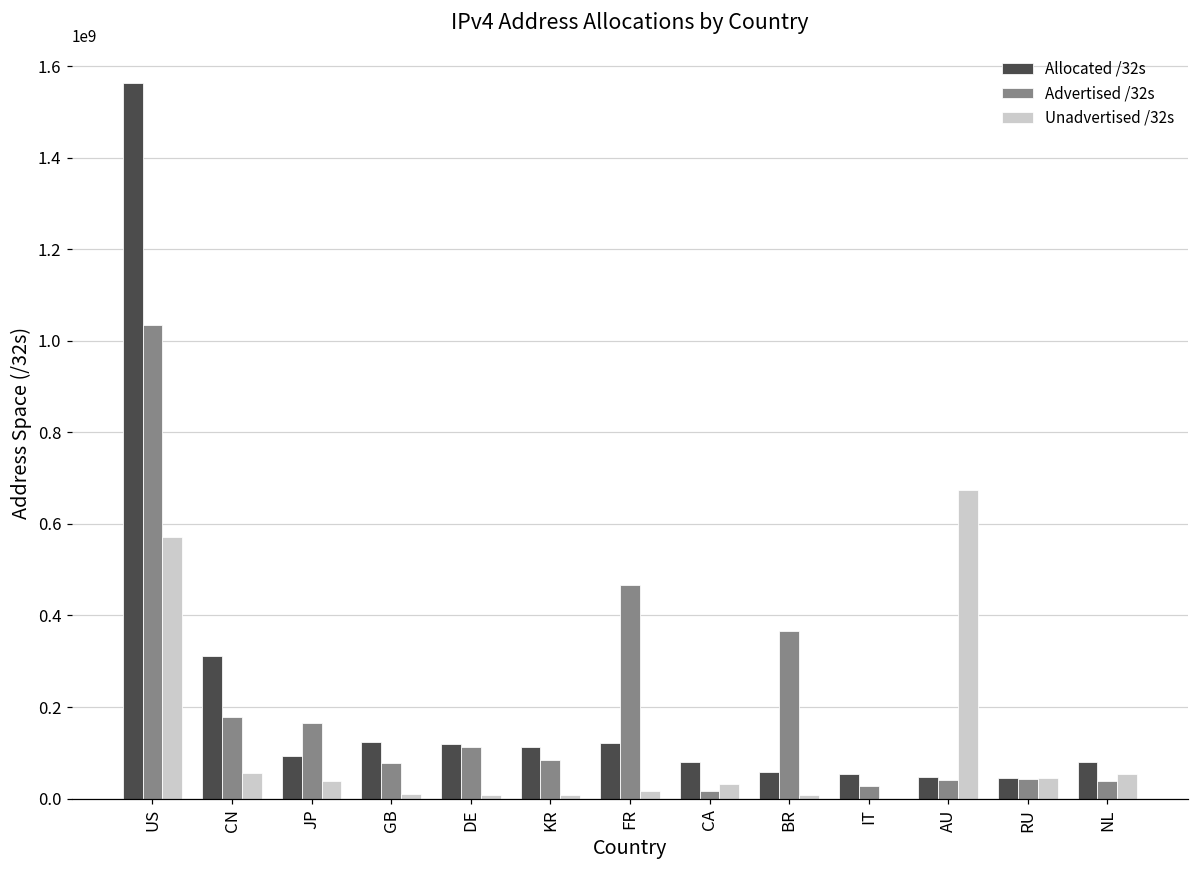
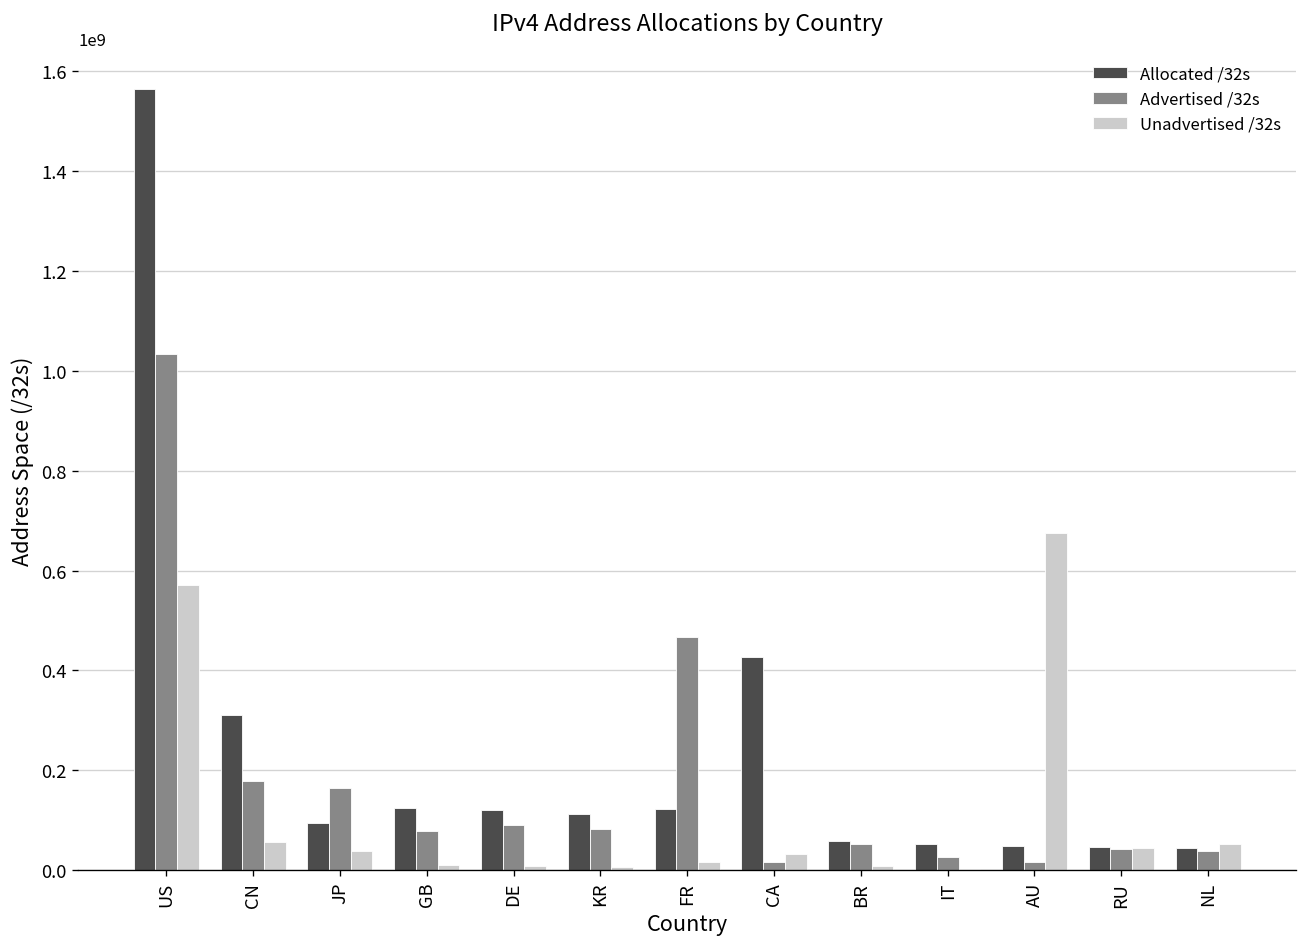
Advertised /32s, DE: 110000000 -> 90000000
Allocated /32s, CA: 80000000 -> 430000000
Advertised /32s, BR: 370000000 -> 50000000
Advertised /32s, AU: 40000000 -> 20000000
Allocated /32s, NL: 80000000 -> 50000000
